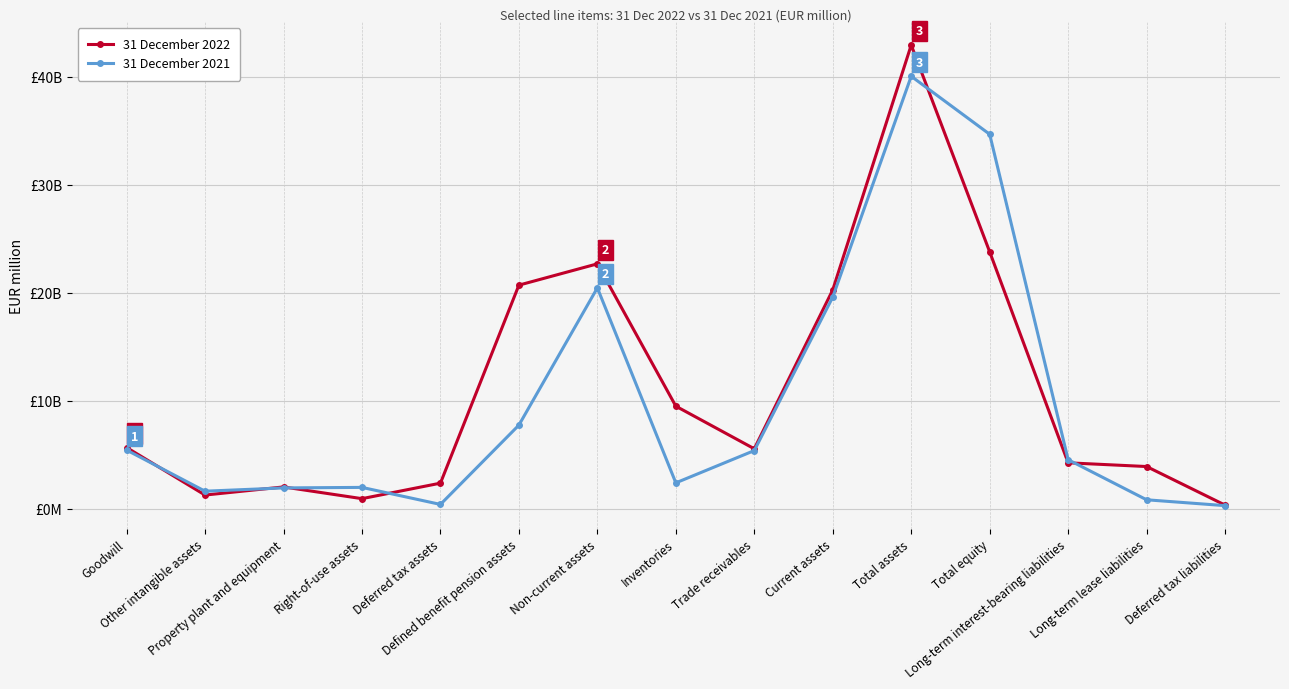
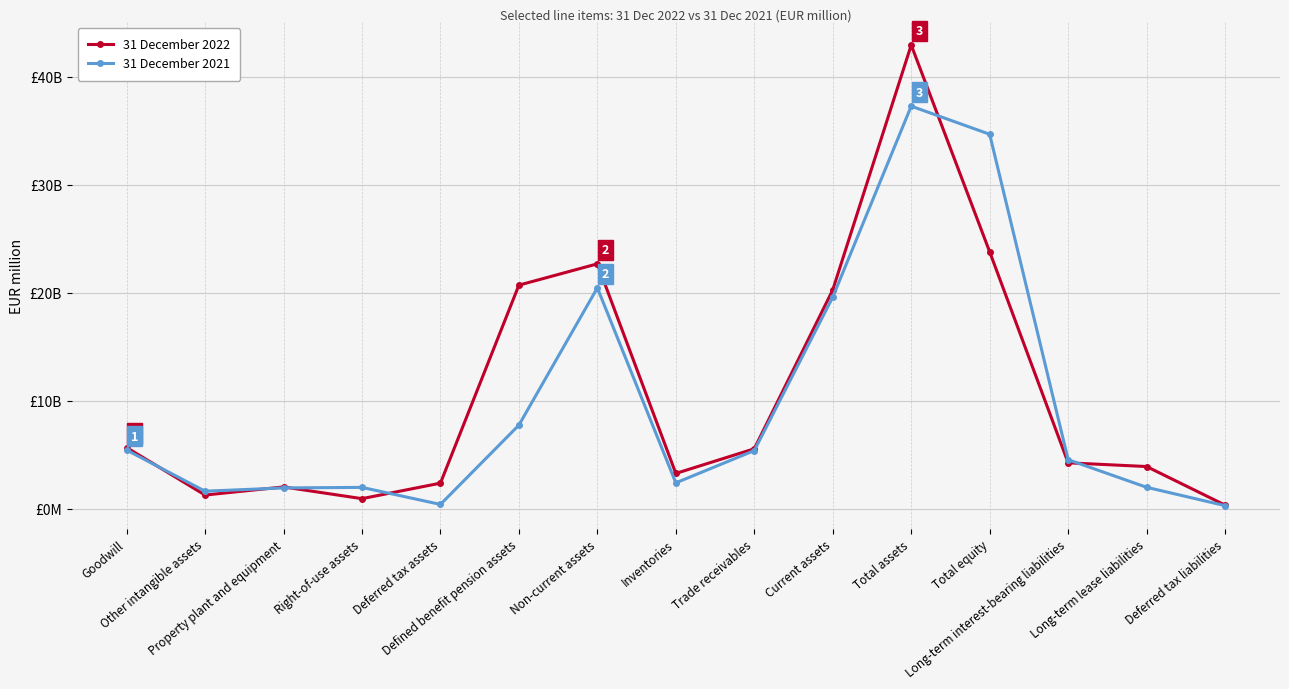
31 December 2022, Inventories: £9500000000 -> £3300000000
31 December 2021, Total assets: £40000000000 -> £37300000000
31 December 2021, Long-term lease liabilities: £800000000 -> £2000000000
